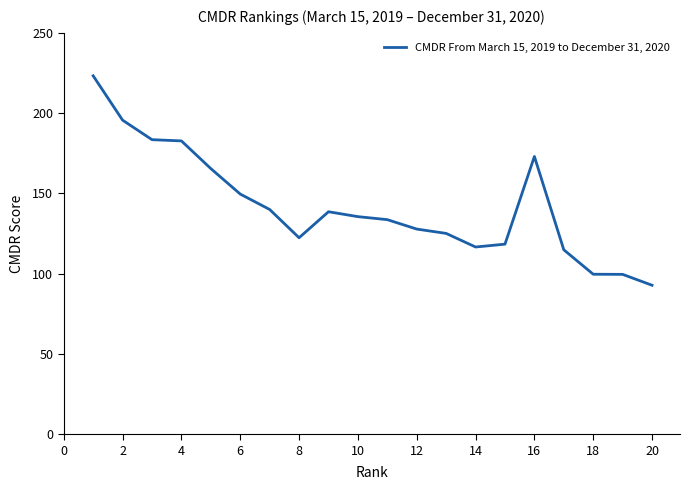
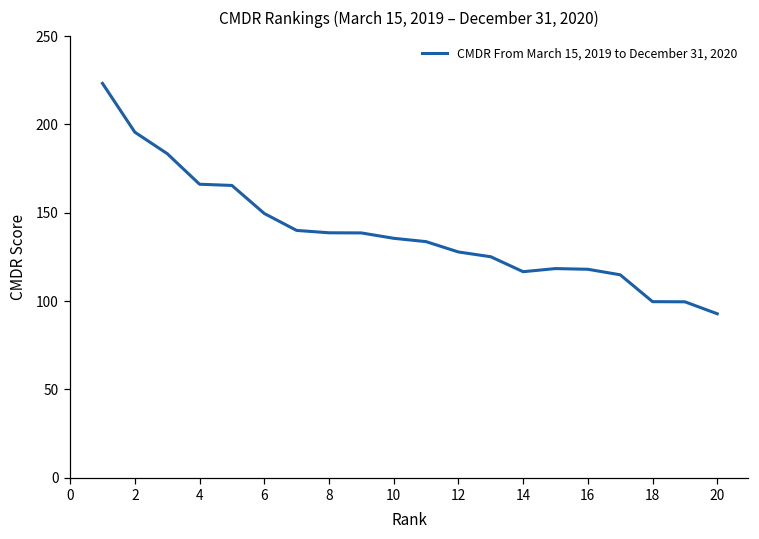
4: 183 -> 166
8: 122 -> 139
16: 173 -> 118
